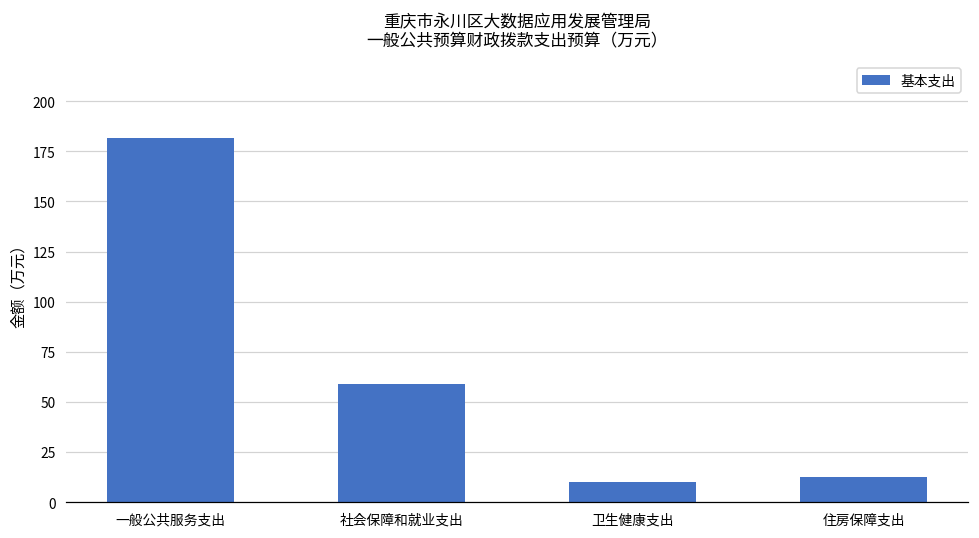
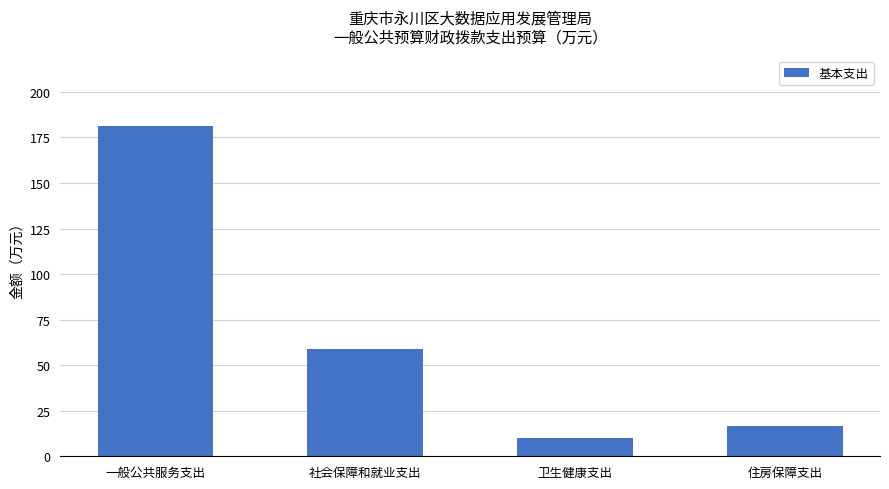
住房保障支出: 12 -> 17
